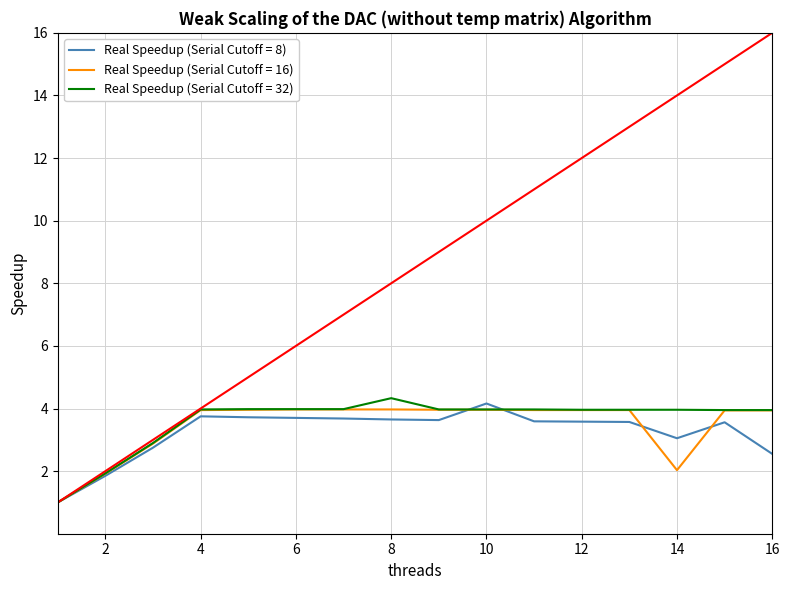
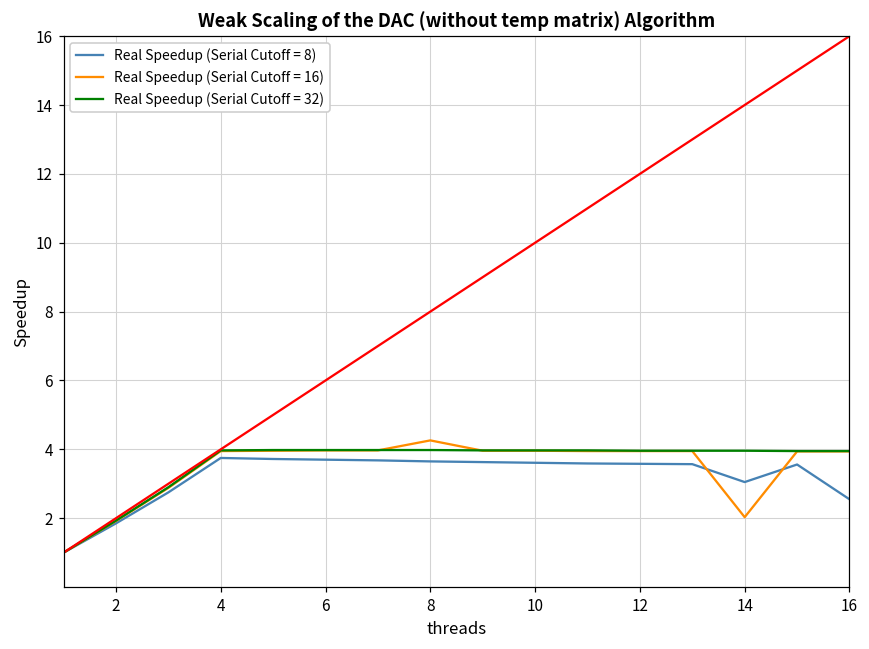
Real Speedup (Serial Cutoff = 16), 8: 4.0 -> 4.3
Real Speedup (Serial Cutoff = 32), 8: 4.3 -> 4.0
Real Speedup (Serial Cutoff = 8), 10: 4.2 -> 3.6
